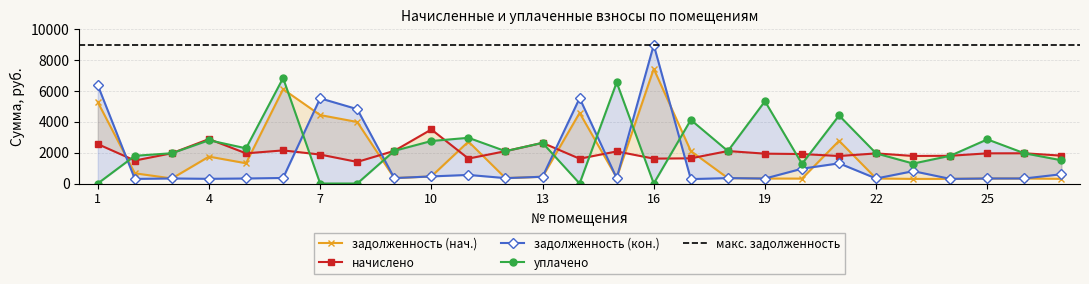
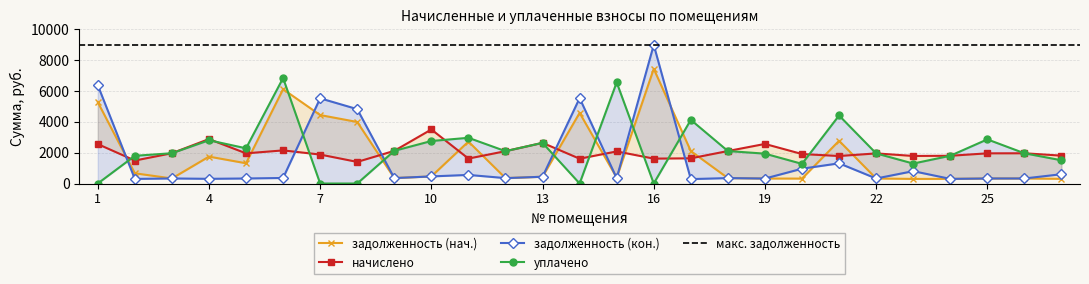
начислено, 19: 1900 -> 2600
уплачено, 19: 5300 -> 1900
